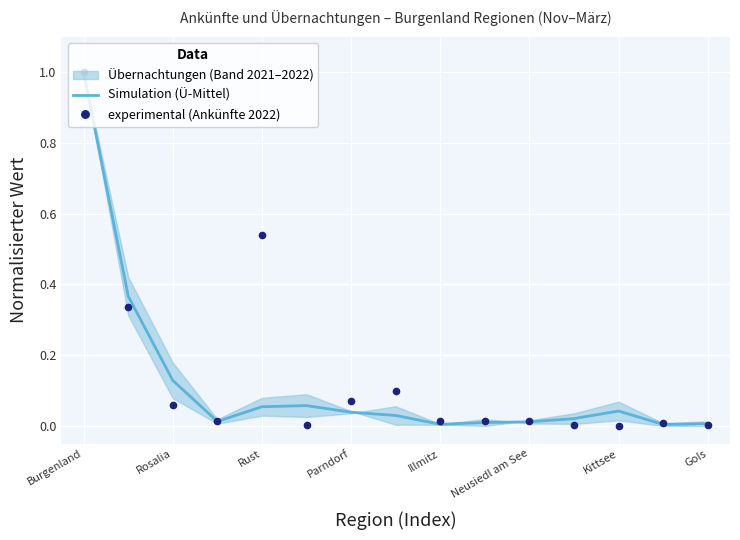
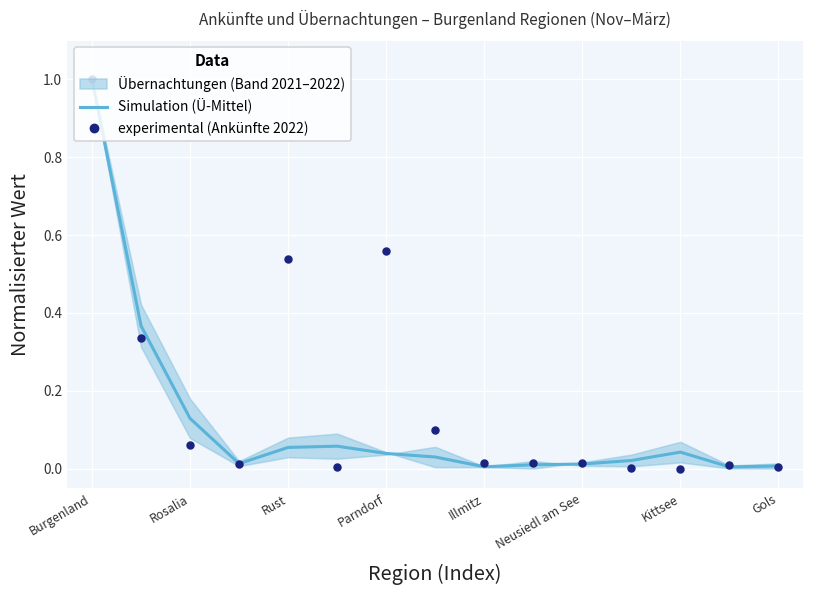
experimental (Ankünfte 2022), Parndorf: 0.07 -> 0.56
